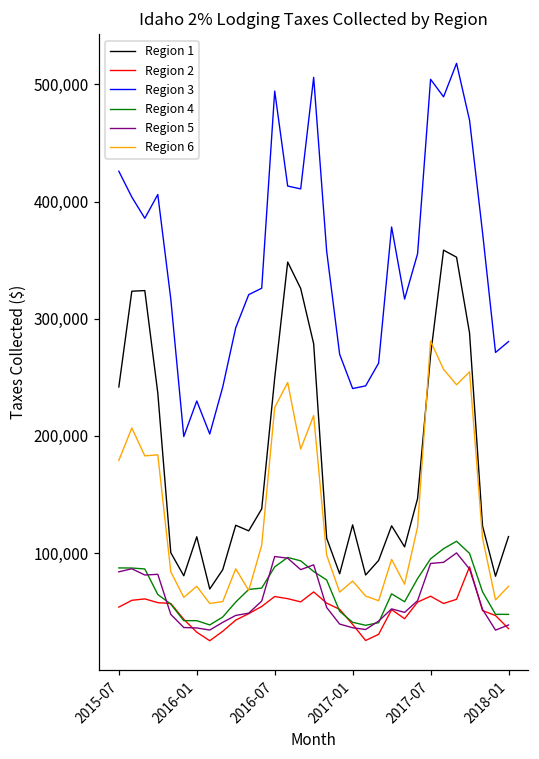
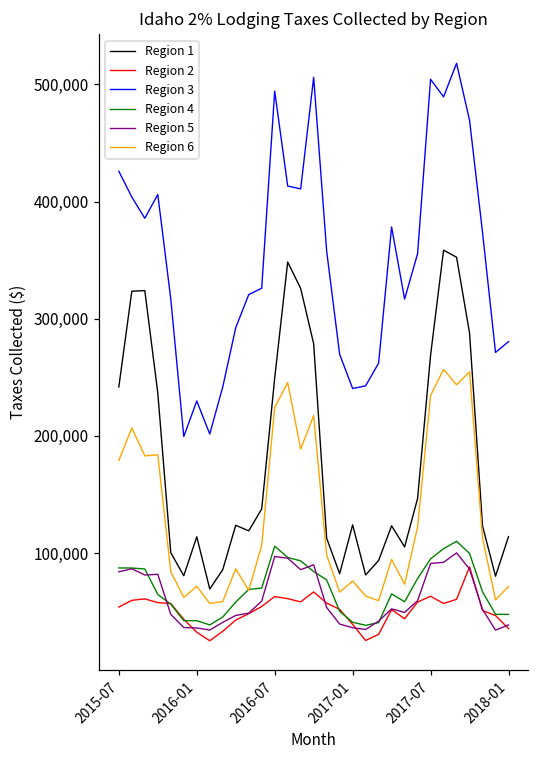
Region 4, 2016-07: 88,000 -> 106,000
Region 6, 2017-07: 281,000 -> 234,000
